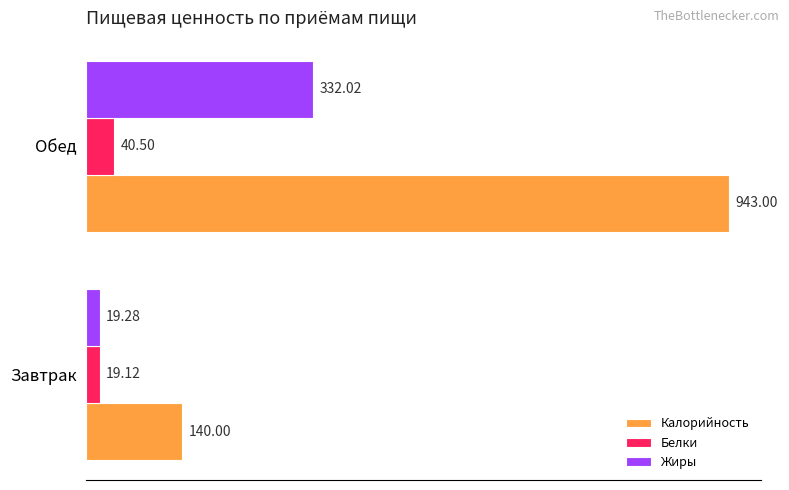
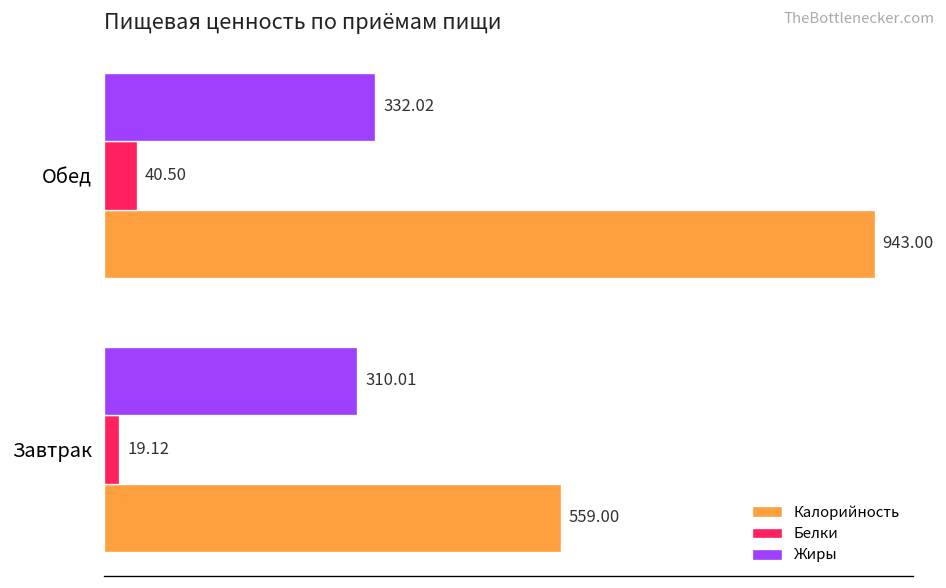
Жиры, Завтрак: 19.28 -> 310.01
Калорийность, Завтрак: 140.00 -> 559.00
